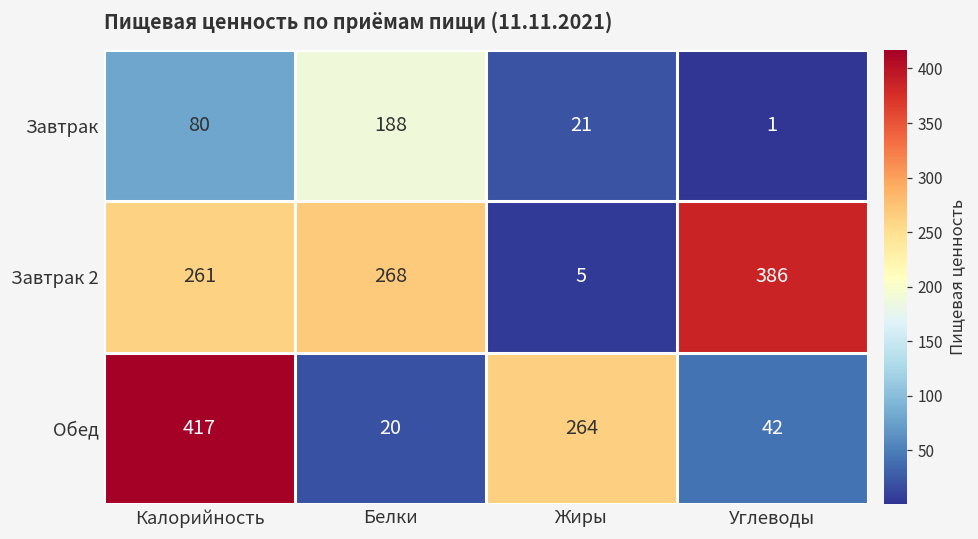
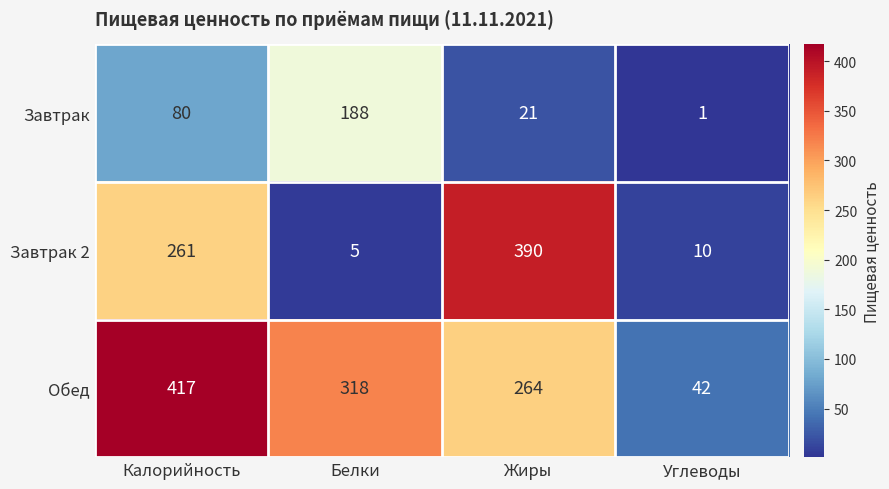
Завтрак 2, Белки: 268 -> 5
Завтрак 2, Жиры: 5 -> 390
Завтрак 2, Углеводы: 386 -> 10
Обед, Белки: 20 -> 318
